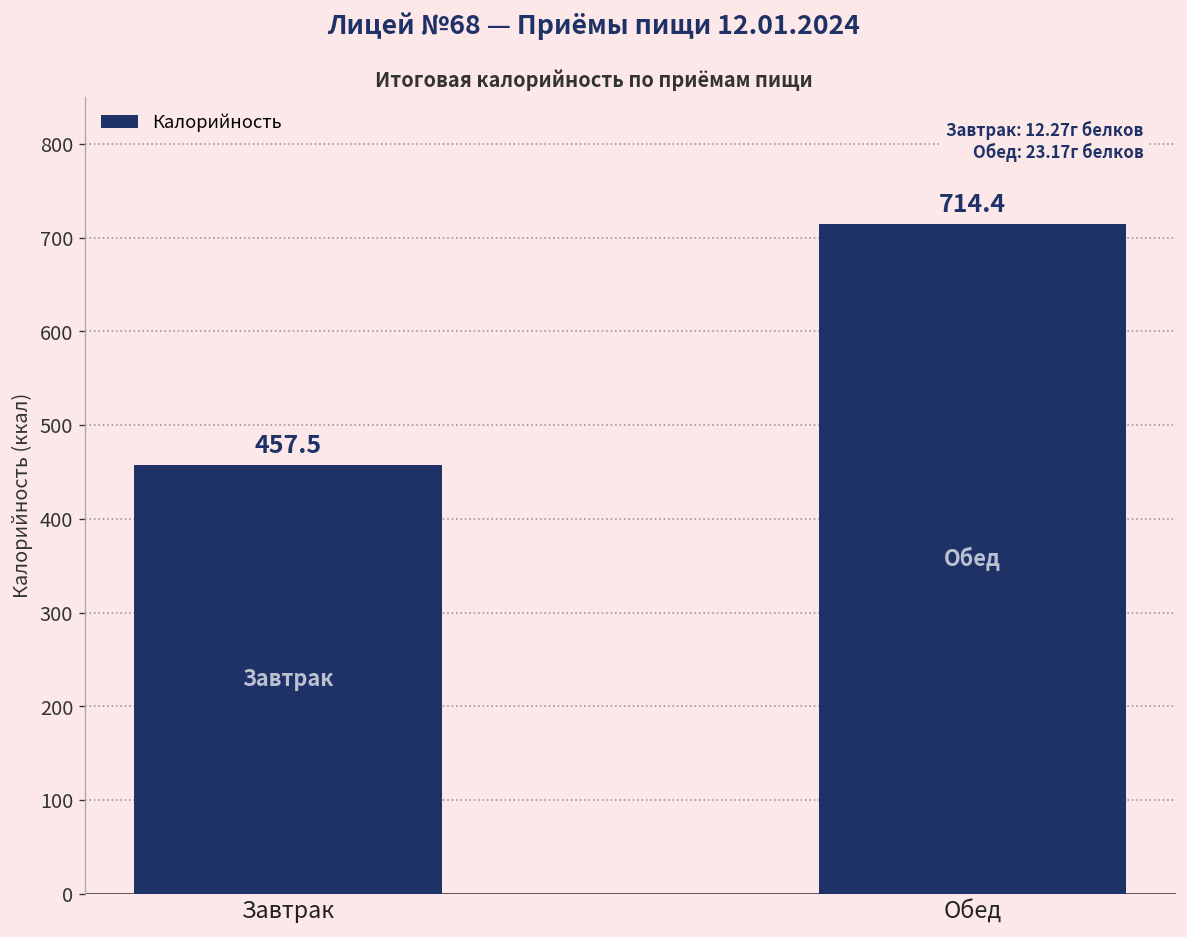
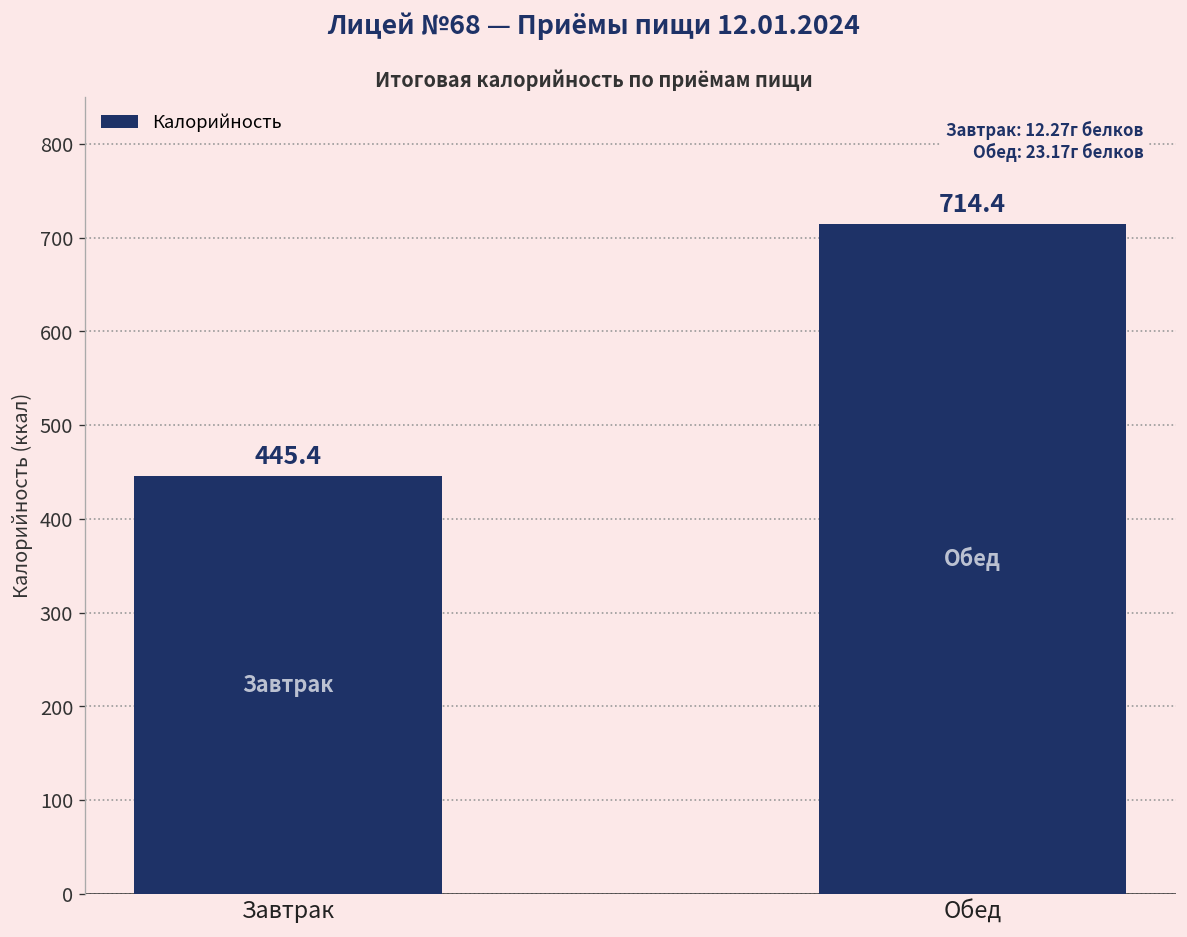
Завтрак: 457.5 -> 445.4
